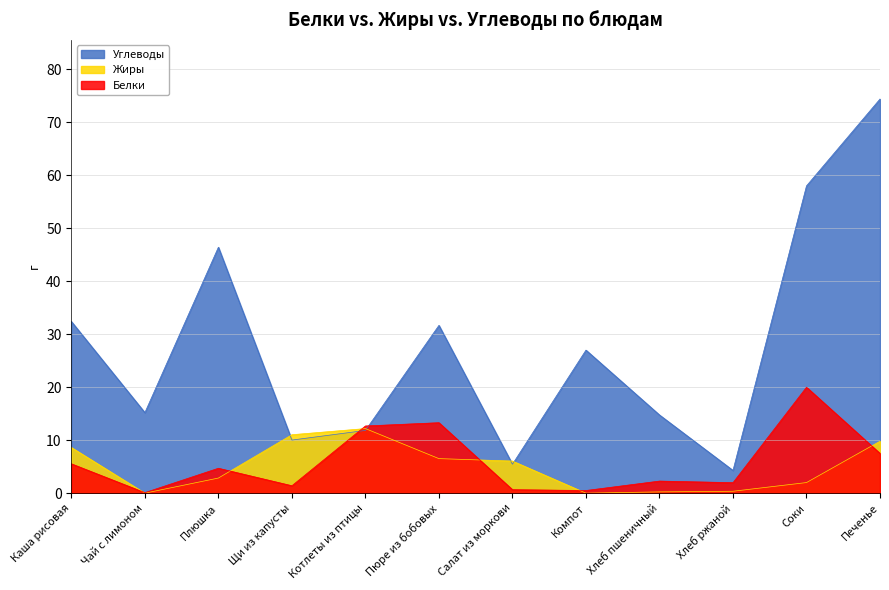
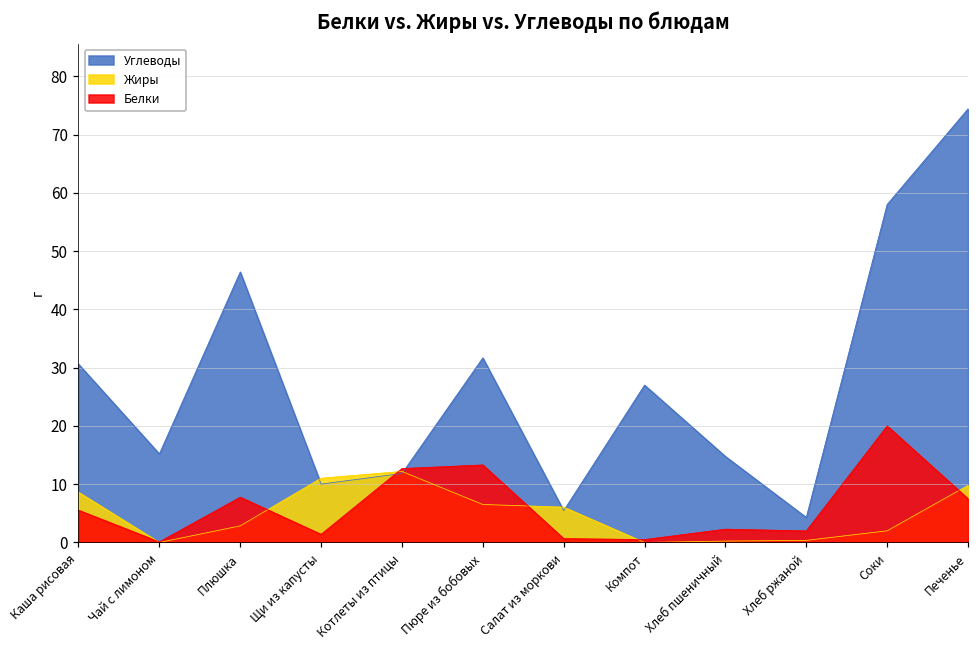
Углеводы, Каша рисовая: 32 -> 31
Белки, Плюшка: 5 -> 8
